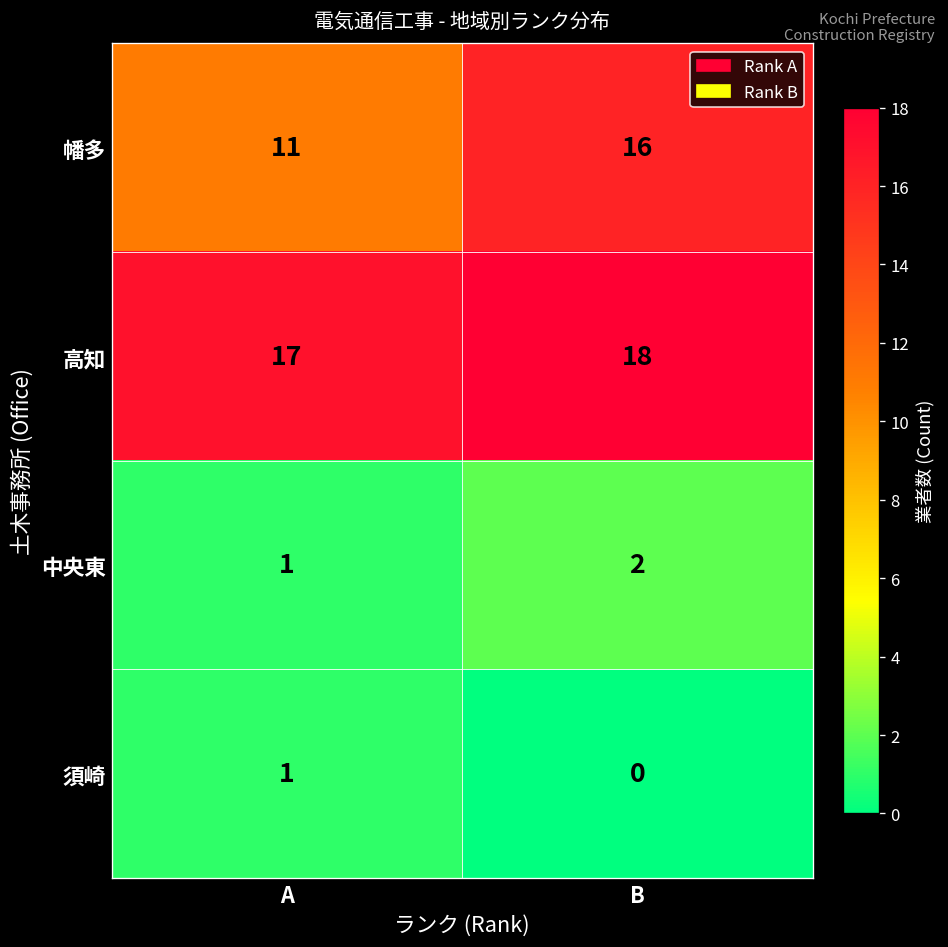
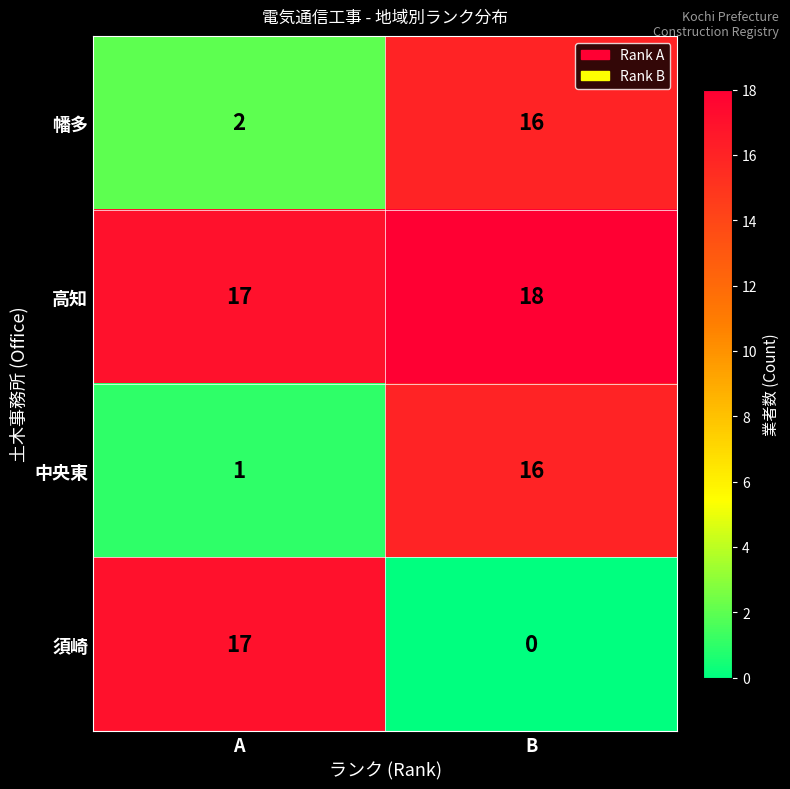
幡多, A: 11 -> 2
中央東, B: 2 -> 16
須崎, A: 1 -> 17
